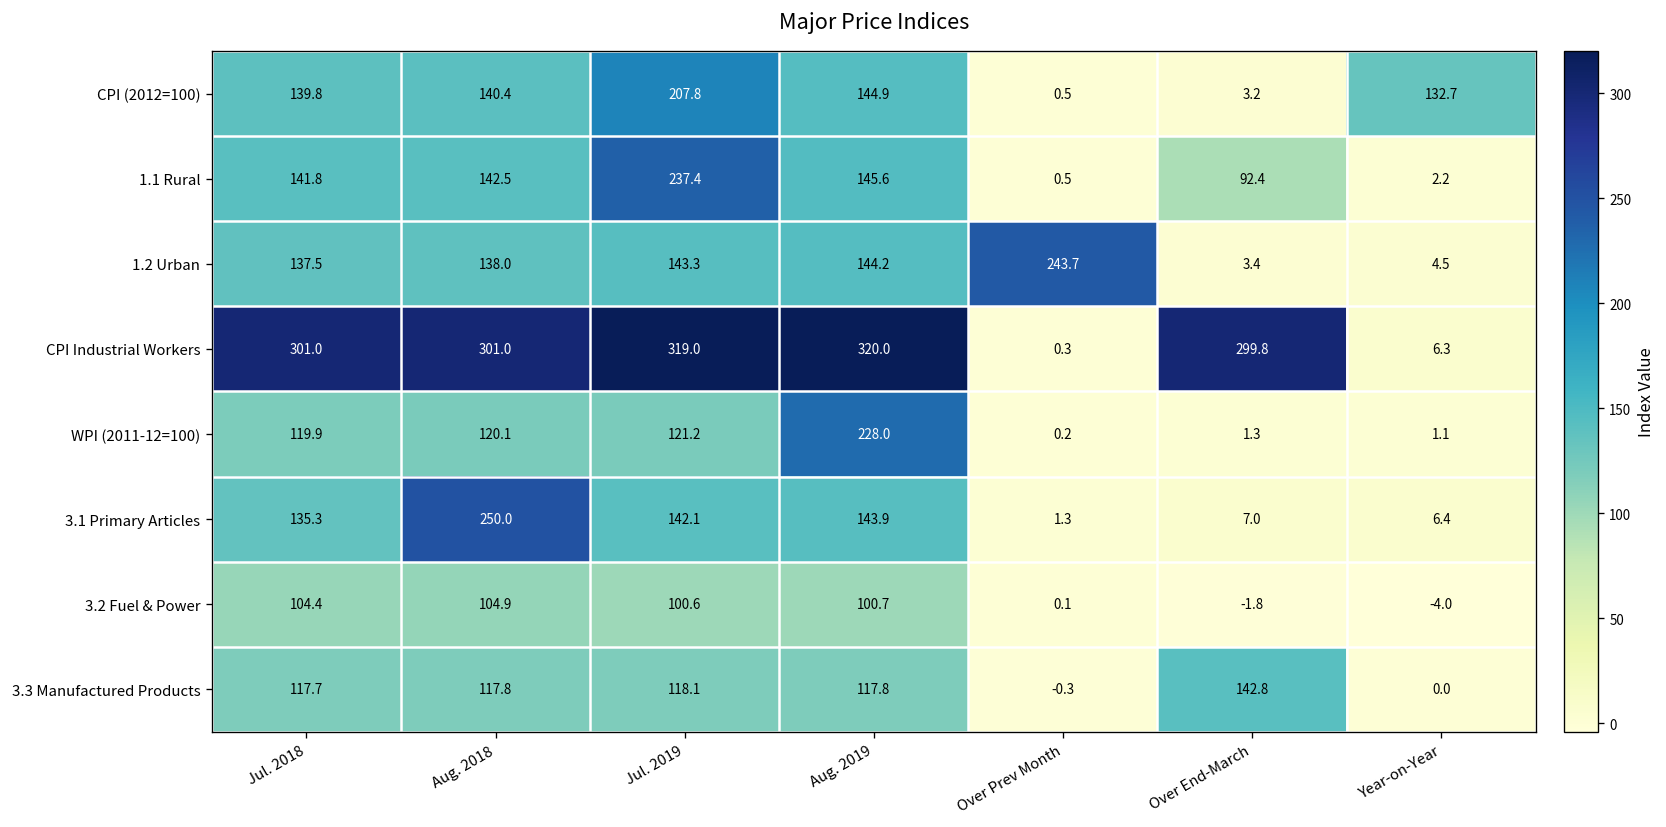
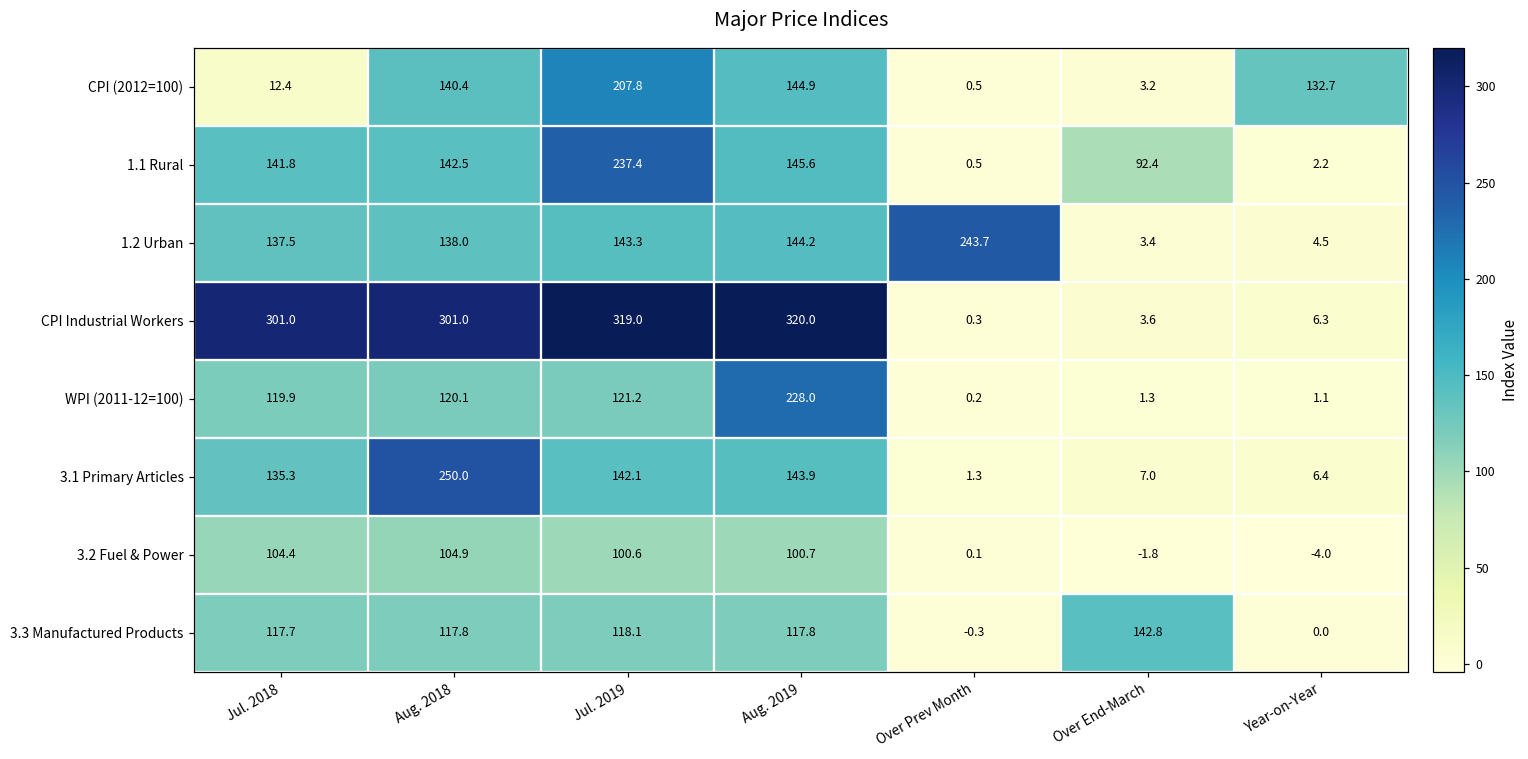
CPI (2012=100), Jul. 2018: 139.8 -> 12.4
CPI Industrial Workers, Over End-March: 299.8 -> 3.6
